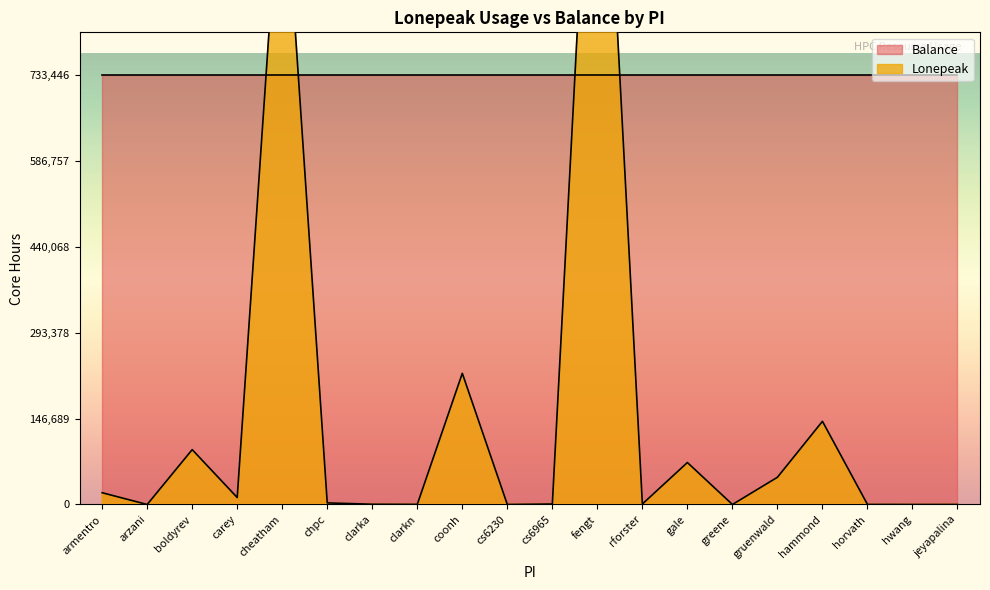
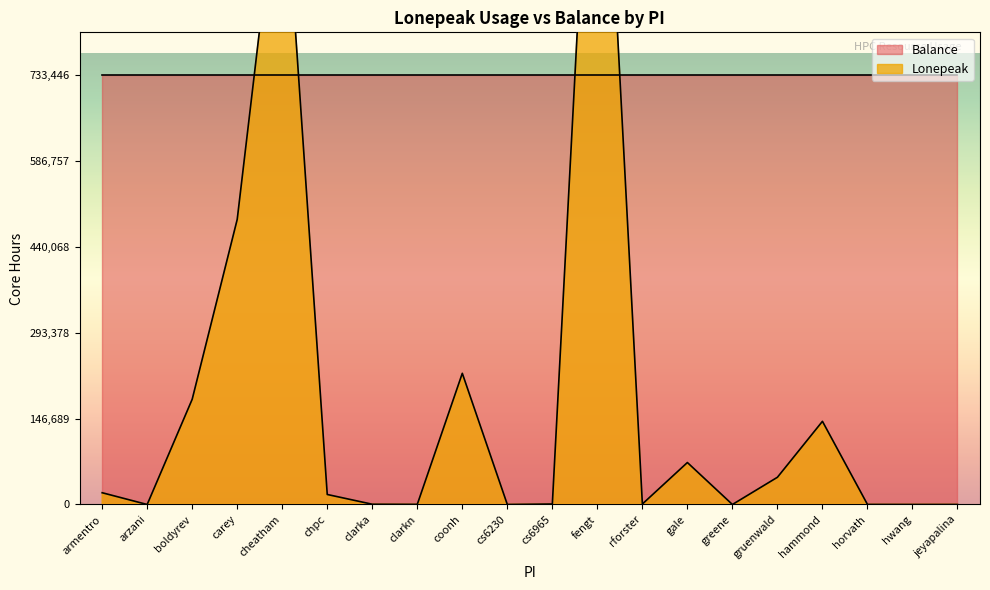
Lonepeak, boldyrev: 90,000 -> 180,000
Lonepeak, carey: 10,000 -> 490,000
Lonepeak, chpc: 0 -> 20,000
